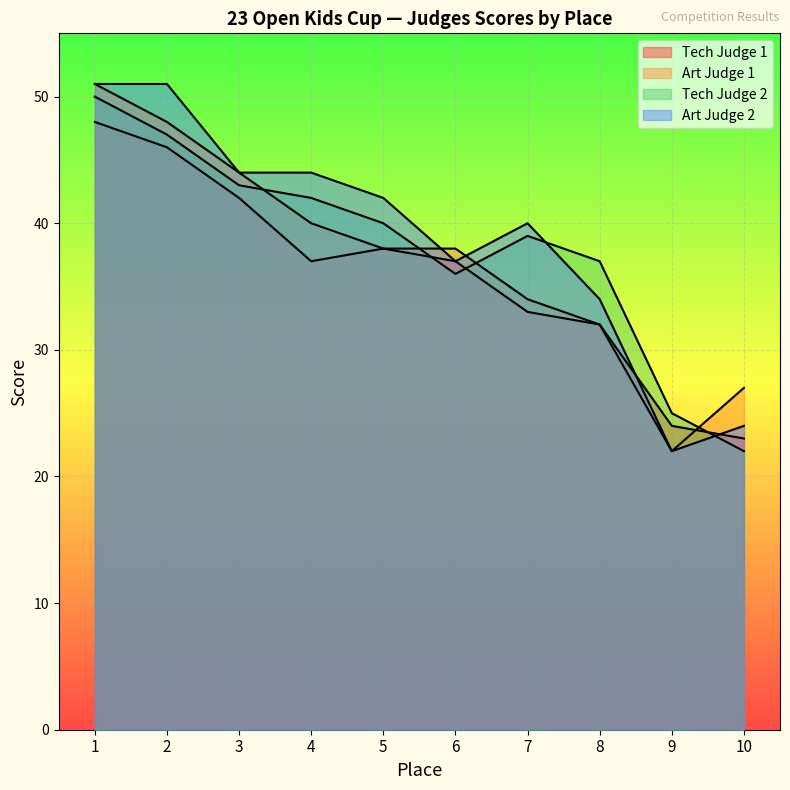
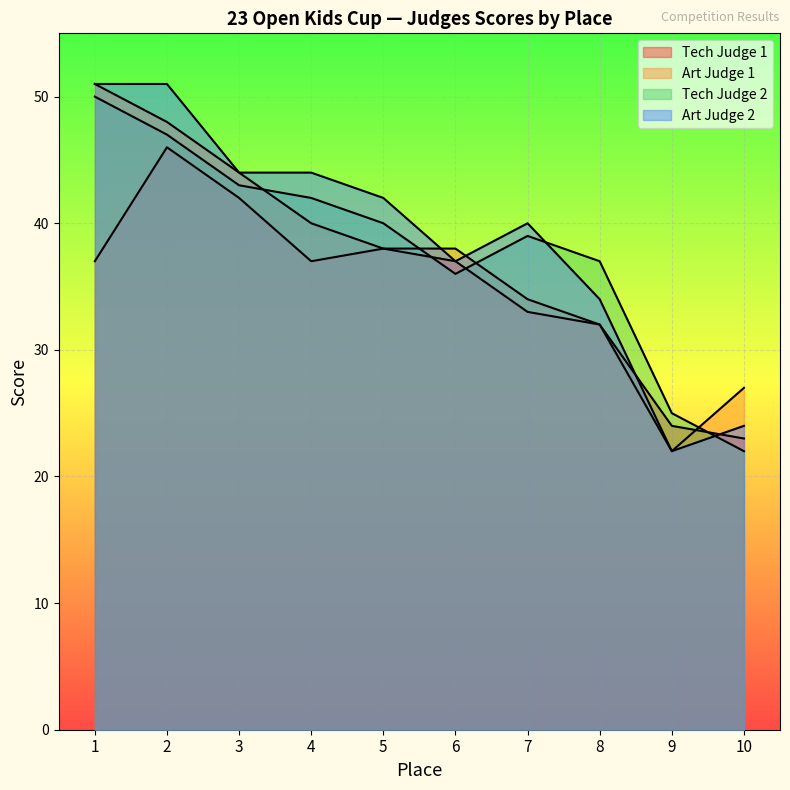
Tech Judge 1, 1: 48 -> 37
